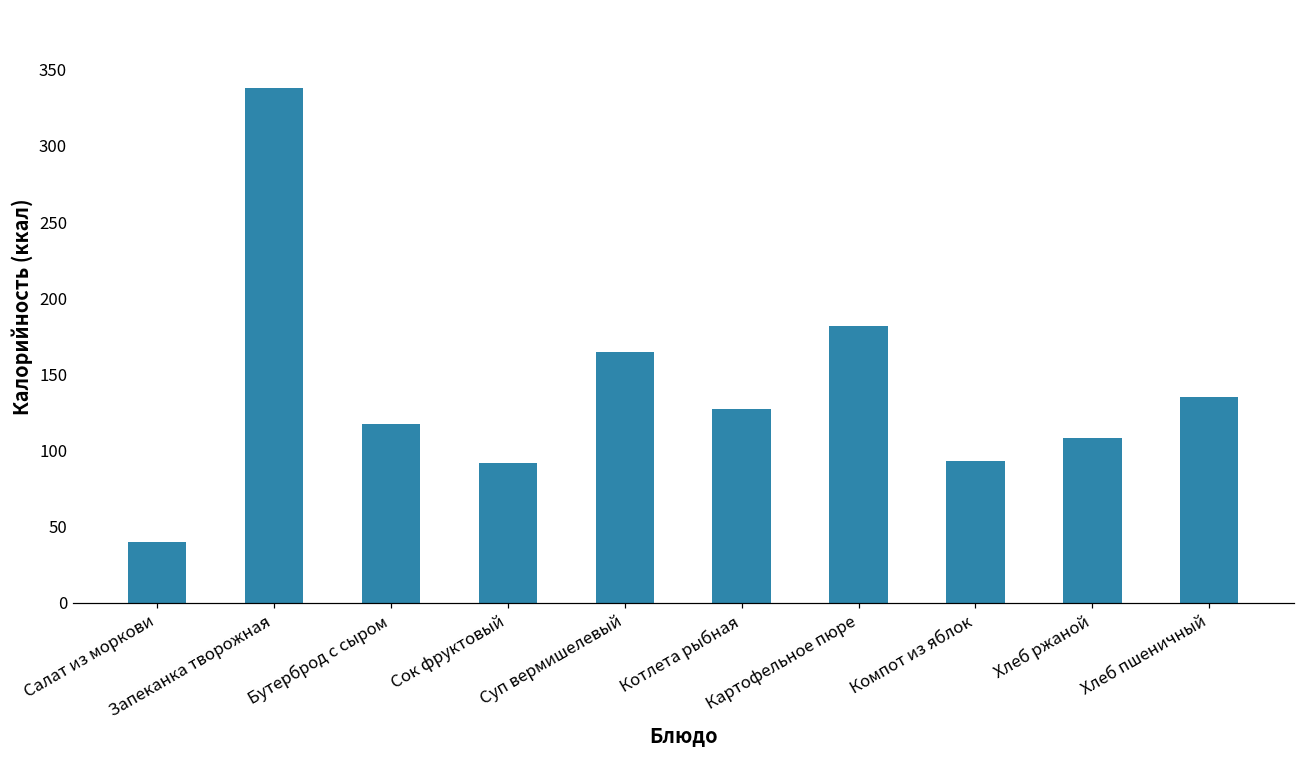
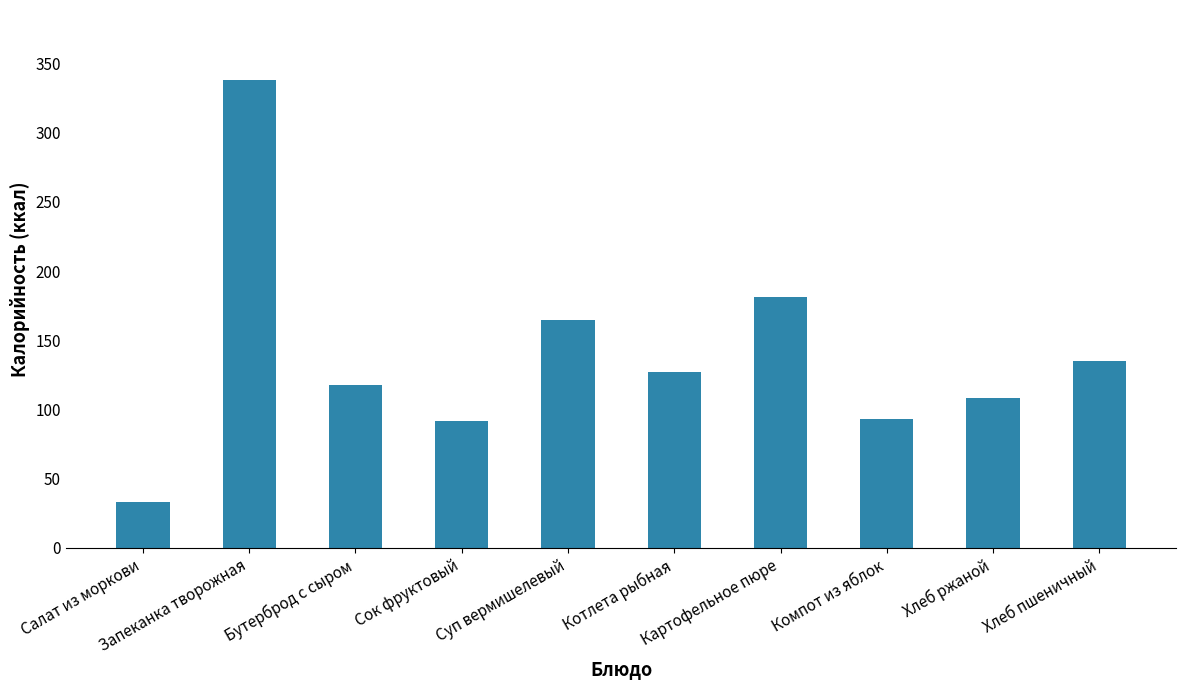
Салат из моркови: 40 -> 33
